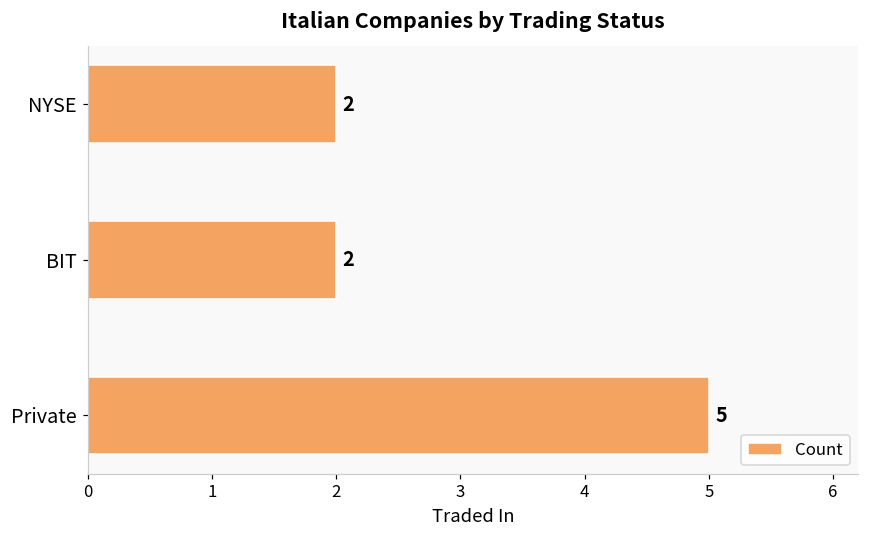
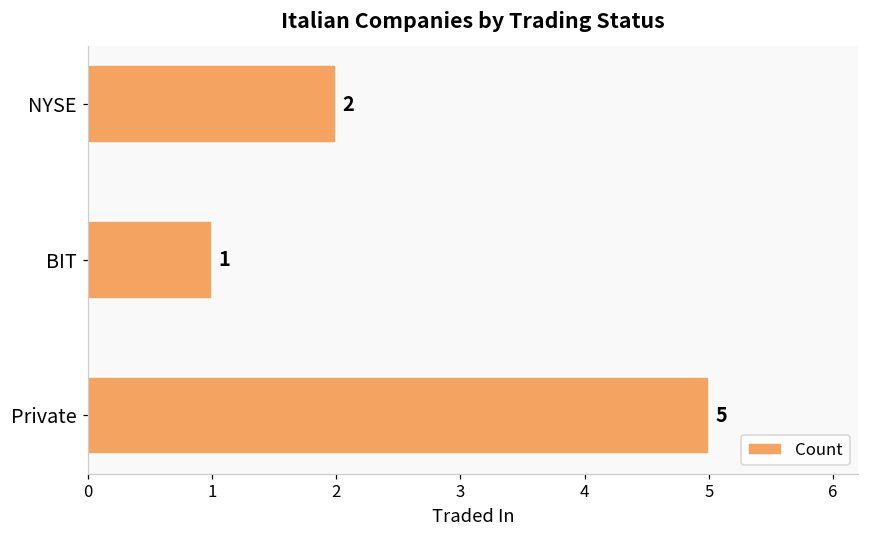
BIT: 2 -> 1
